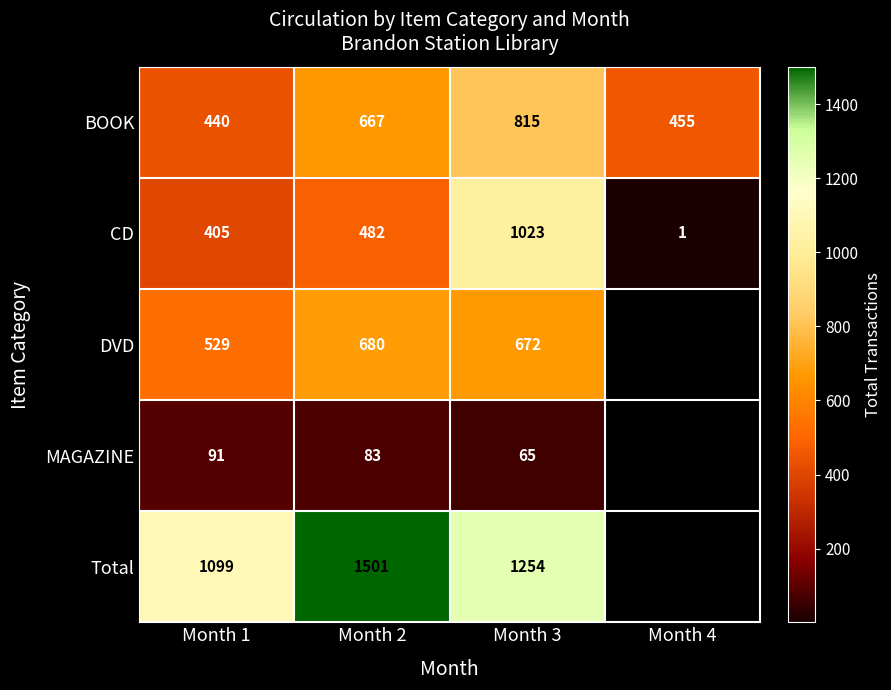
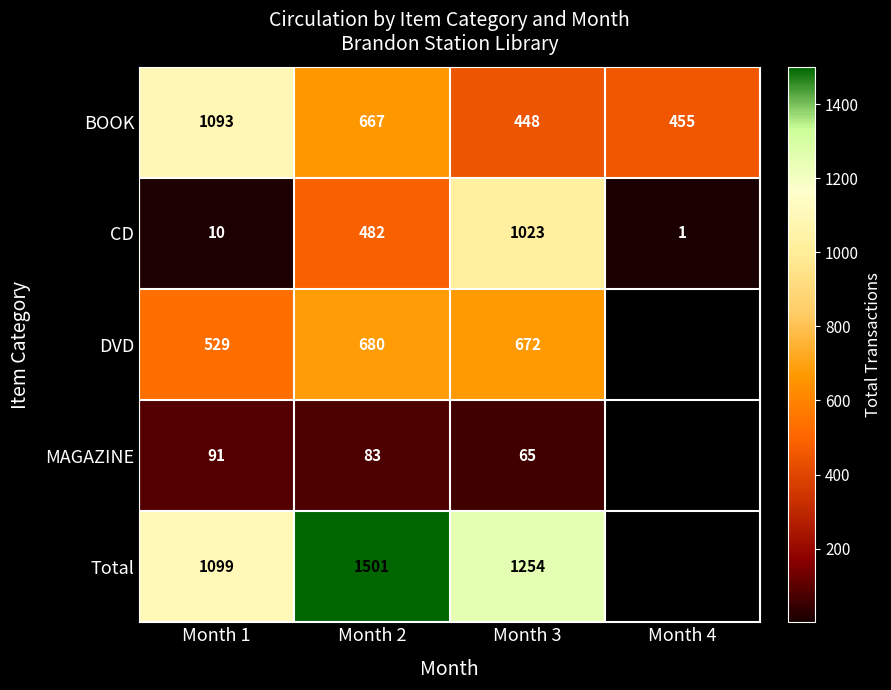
BOOK, Month 1: 440 -> 1093
BOOK, Month 3: 815 -> 448
CD, Month 1: 405 -> 10
